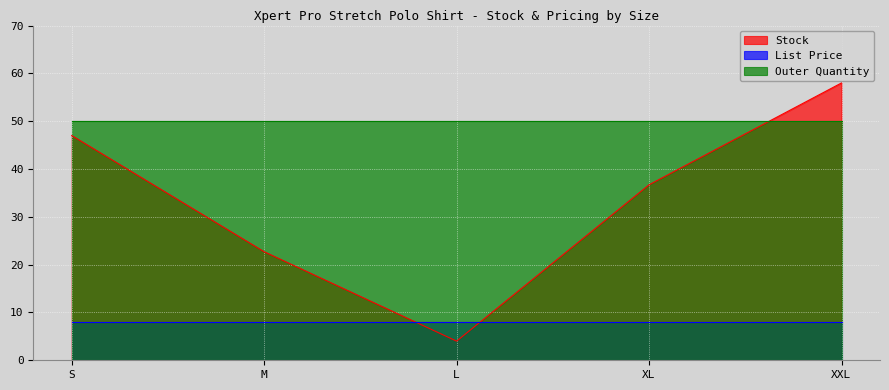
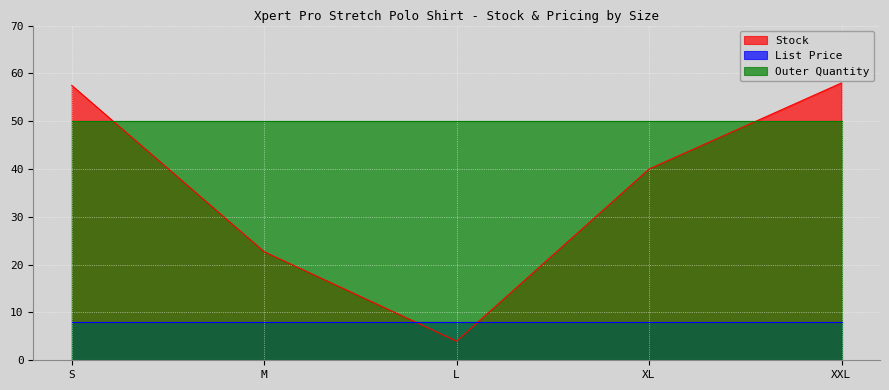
Stock, S: 47 -> 58
Stock, XL: 37 -> 40
